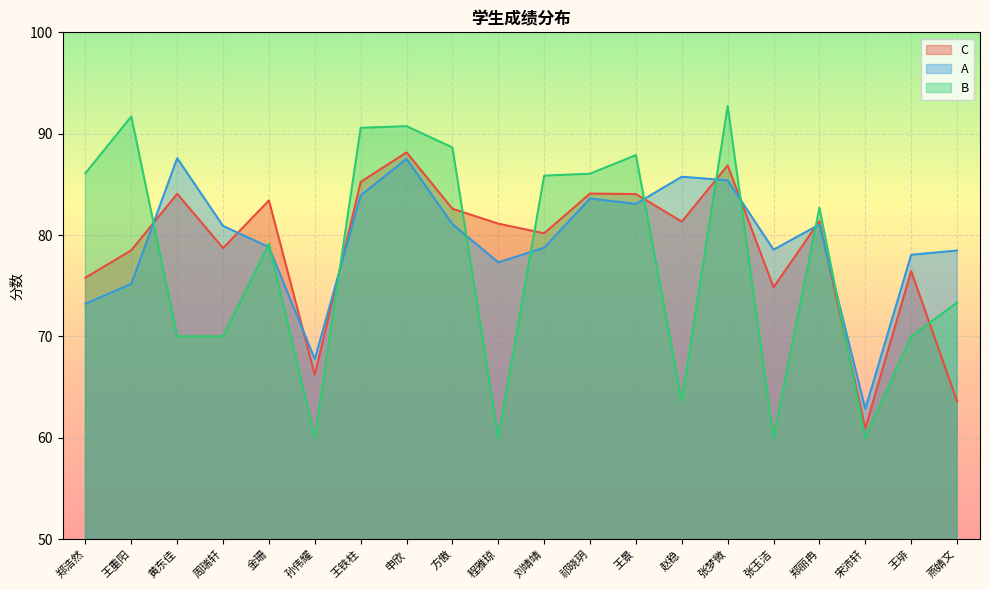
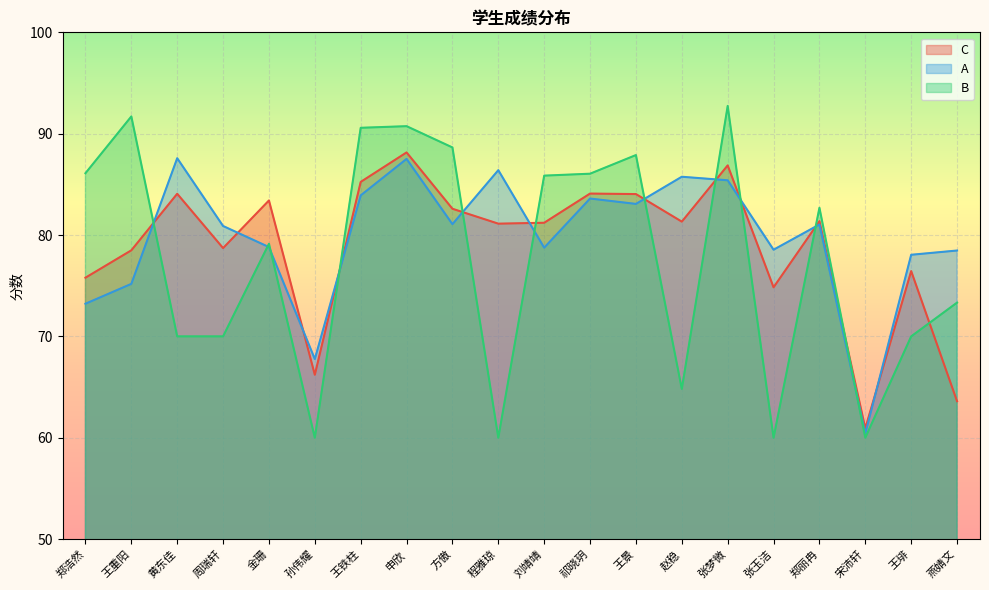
A, 程雅琼: 77.3 -> 86.4
C, 刘靖靖: 80.2 -> 81.2
B, 赵稳: 63.6 -> 64.8
A, 宋沛轩: 62.8 -> 60.4
